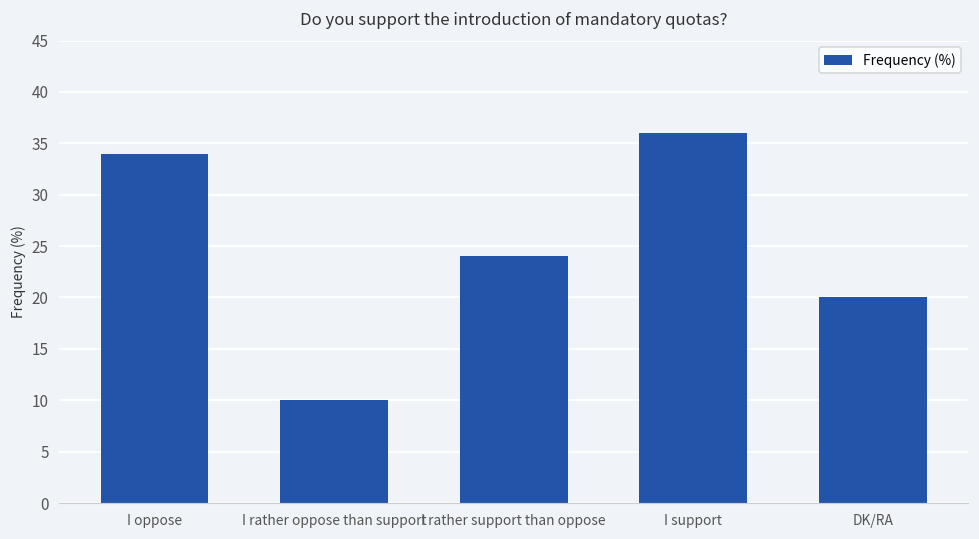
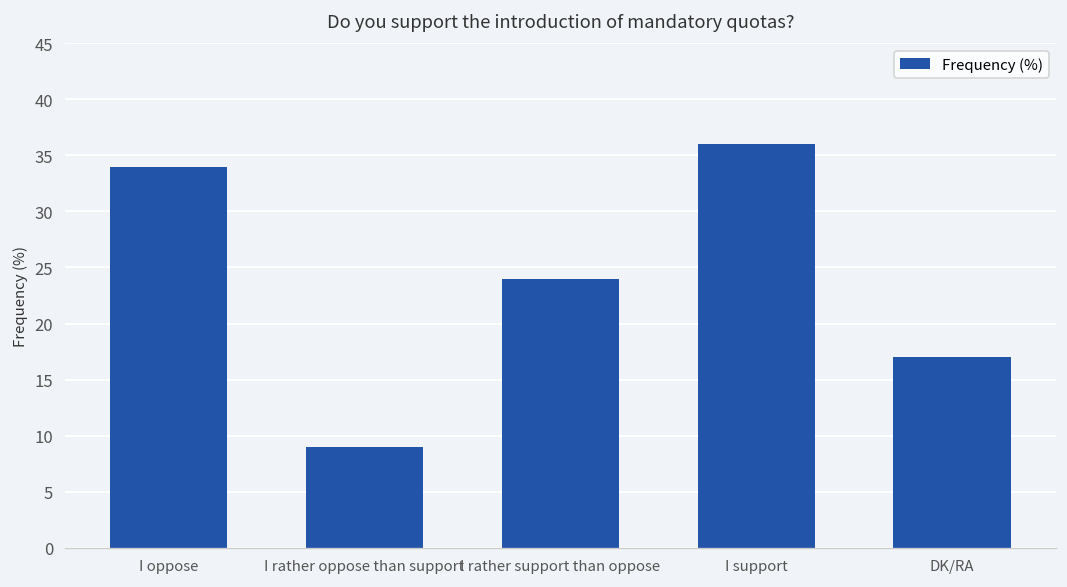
I rather oppose than support: 10 -> 9
DK/RA: 20 -> 17
